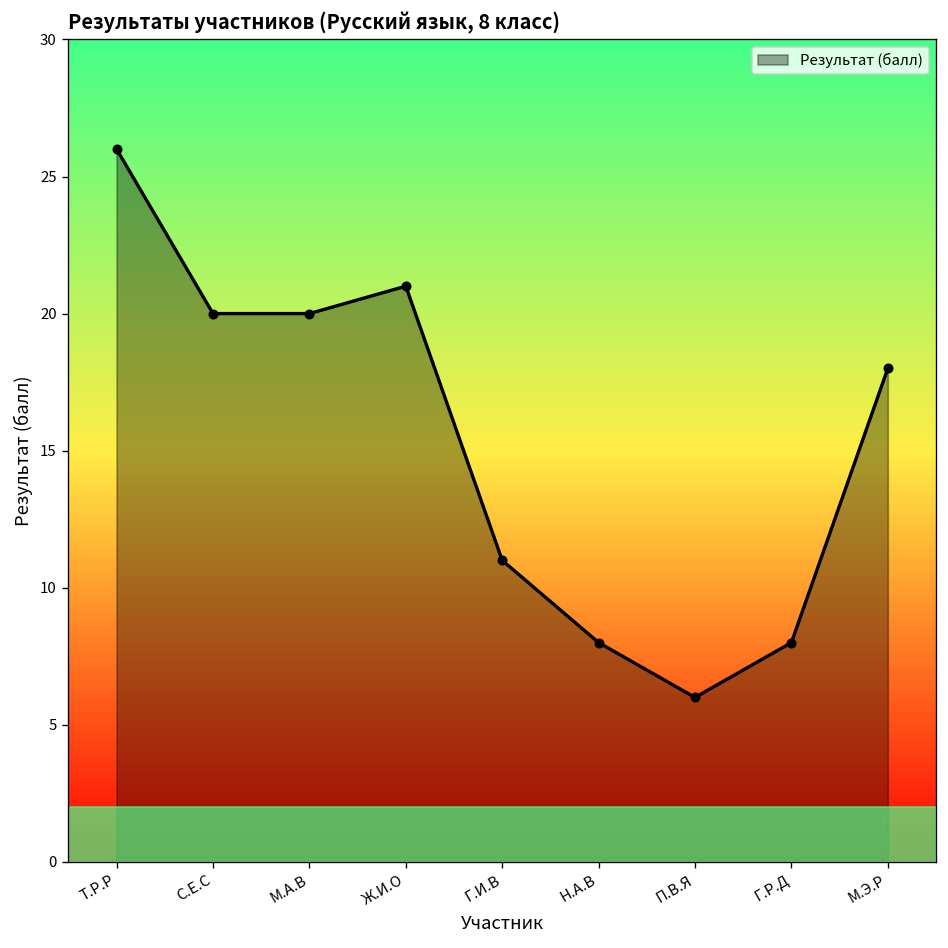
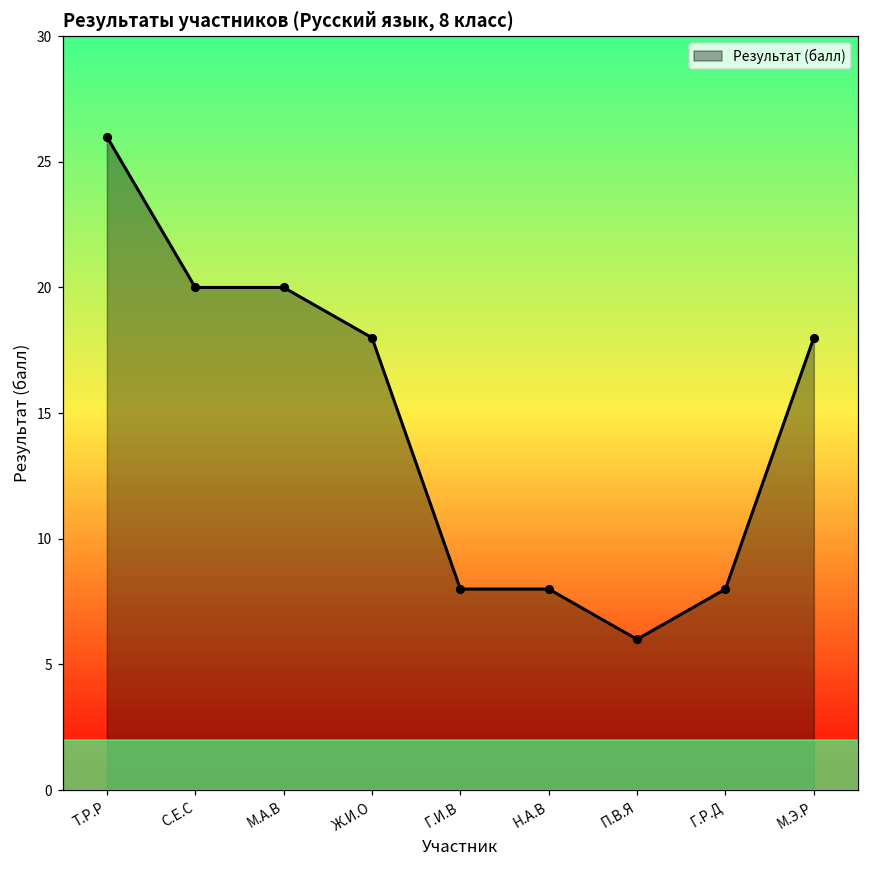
Результат (балл), Ж.И.О: 21 -> 18
Результат (балл), Г.И.В: 11 -> 8
